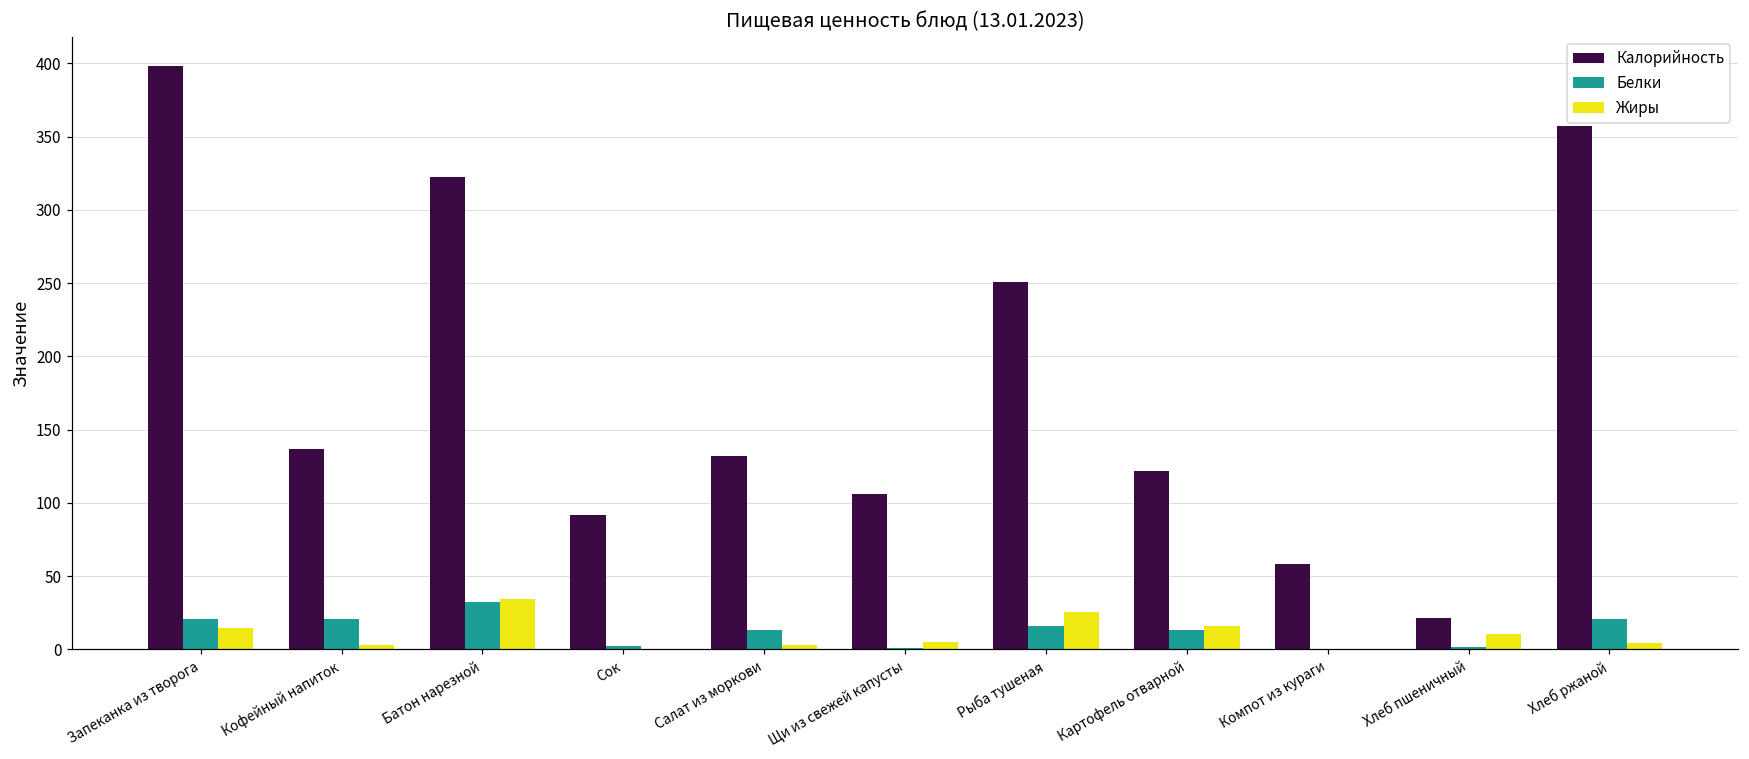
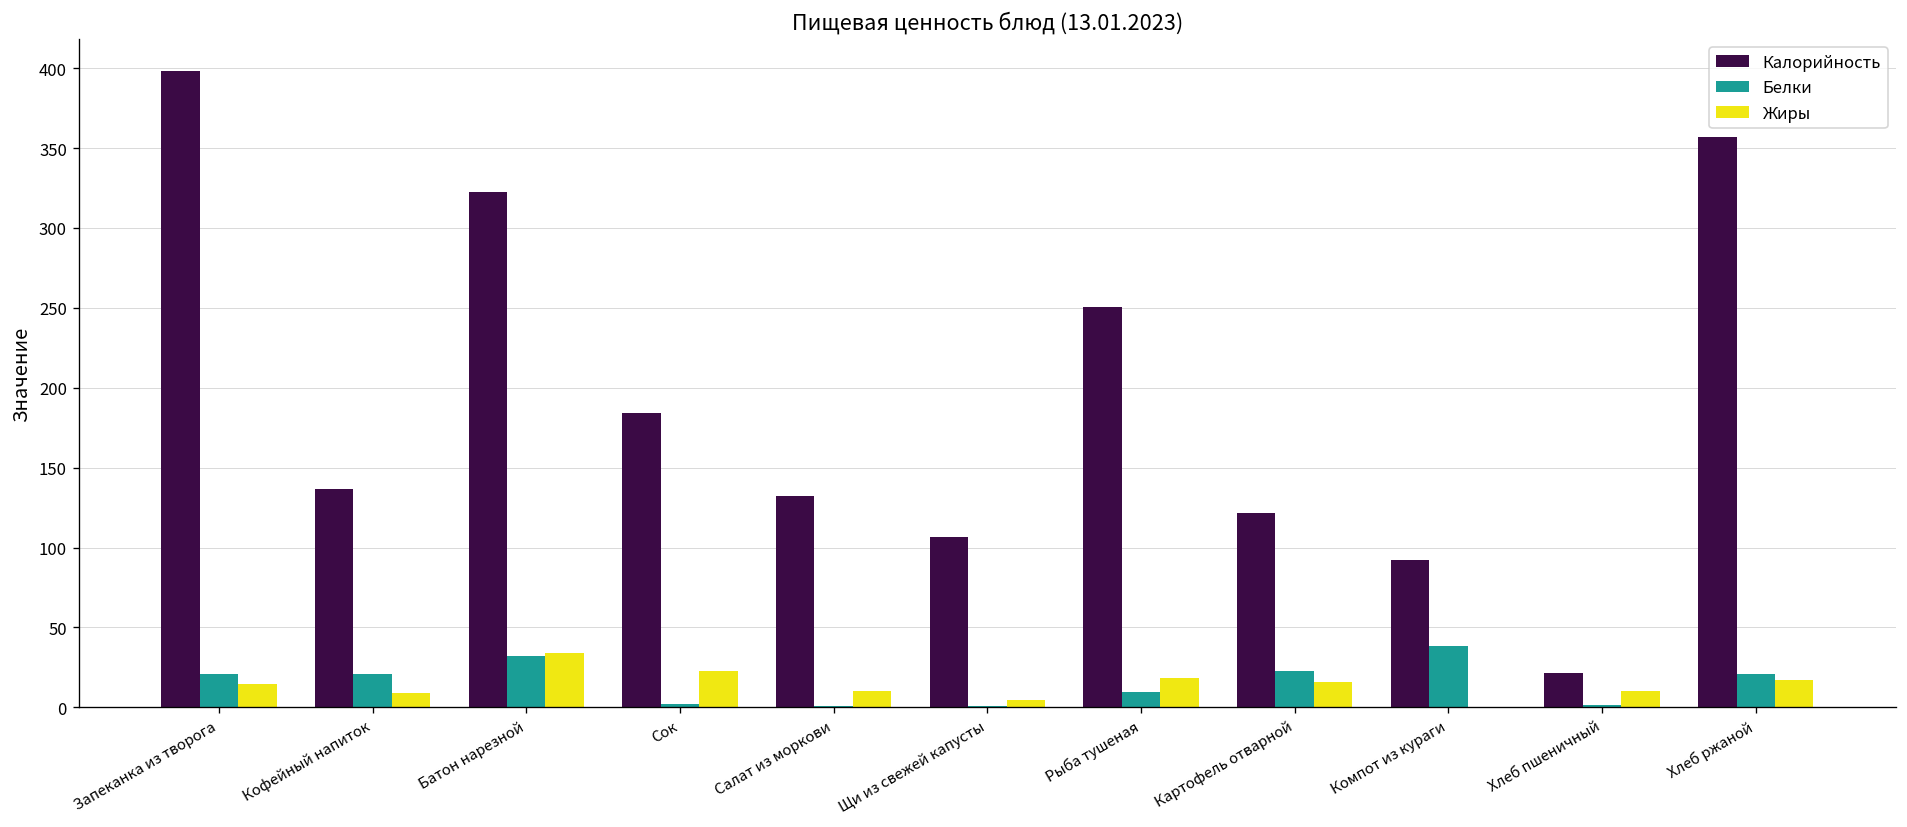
Жиры, Кофейный напиток: 3 -> 9
Калорийность, Сок: 92 -> 184
Жиры, Сок: 0 -> 23
Белки, Салат из моркови: 13 -> 1
Жиры, Салат из моркови: 3 -> 10
Белки, Рыба тушеная: 16 -> 10
Жиры, Рыба тушеная: 25 -> 18
Белки, Картофель отварной: 13 -> 23
Калорийность, Компот из кураги: 58 -> 92
Белки, Компот из кураги: 0 -> 38
Жиры, Хлеб ржаной: 4 -> 17
